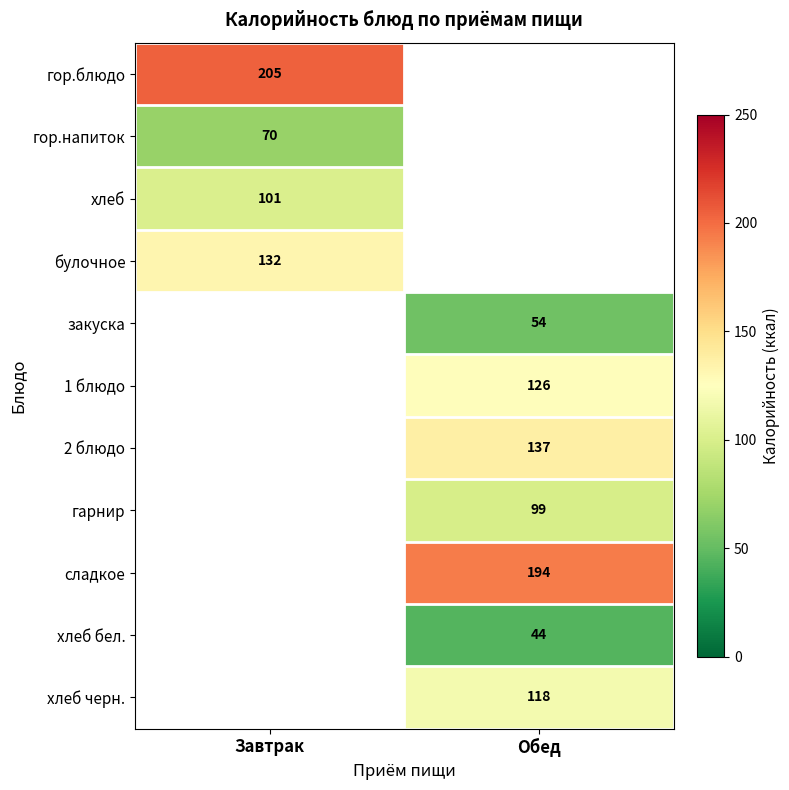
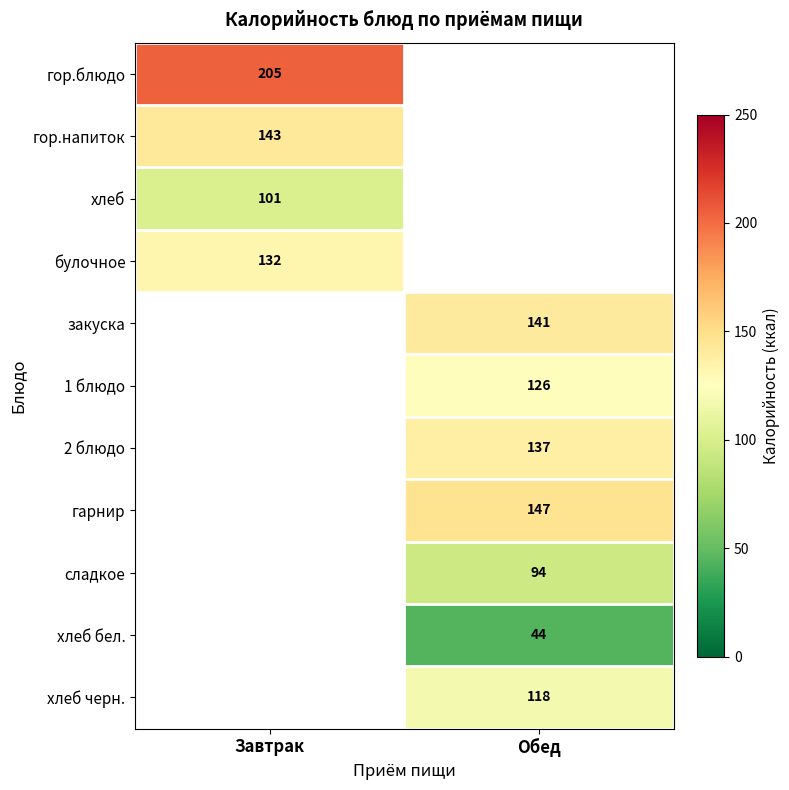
гор.напиток, Завтрак: 70 -> 143
закуска, Обед: 54 -> 141
гарнир, Обед: 99 -> 147
сладкое, Обед: 194 -> 94
